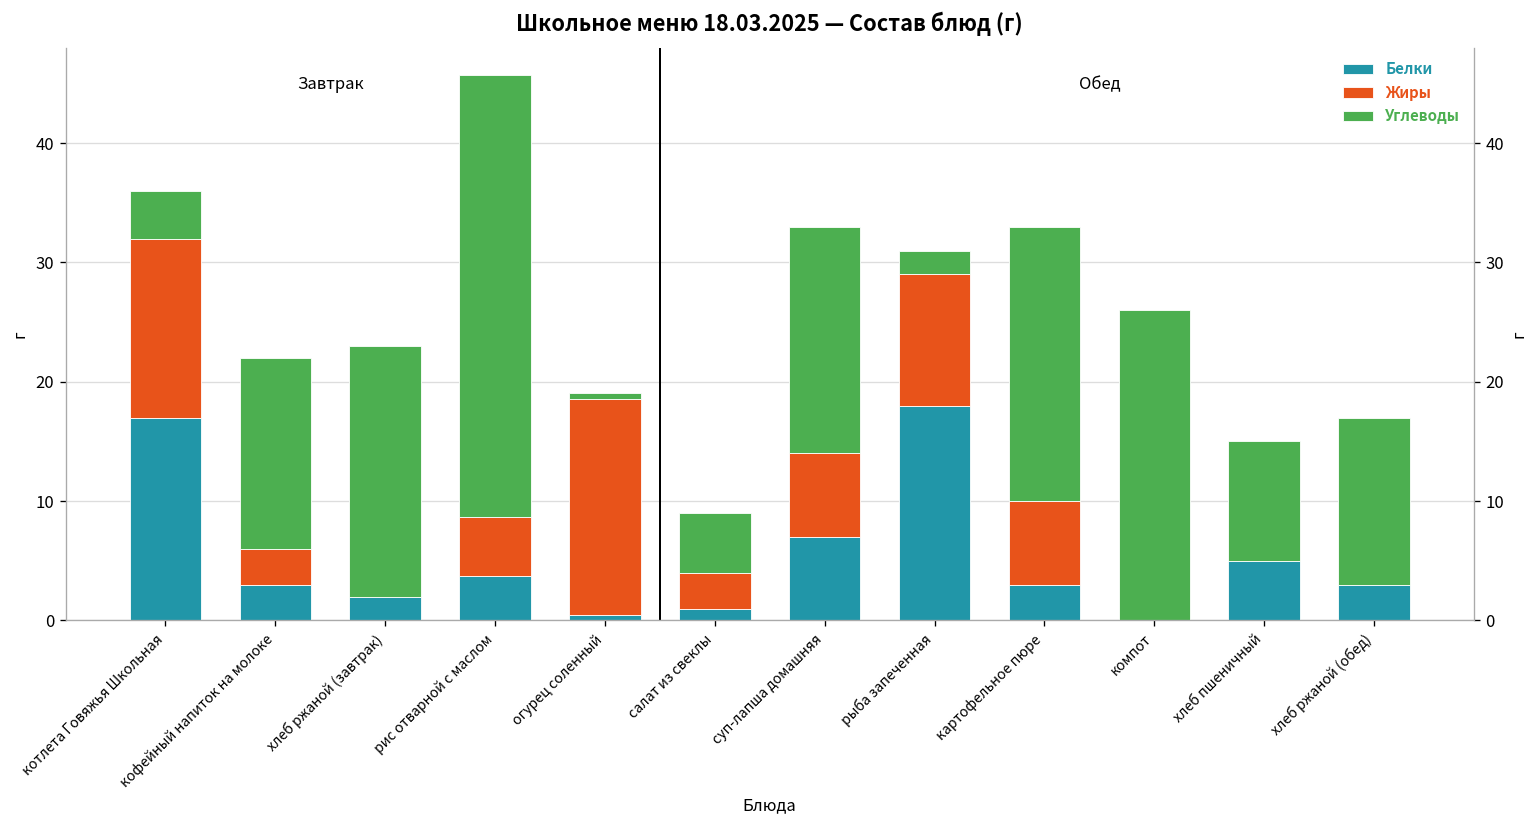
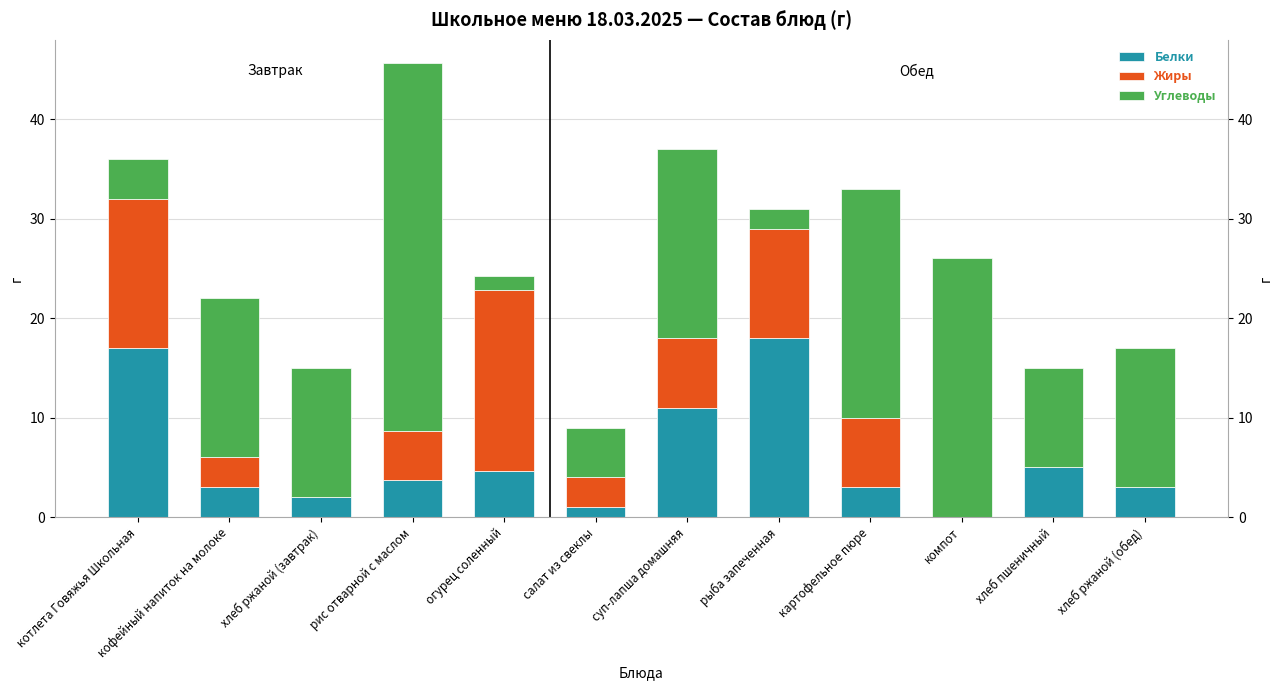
Углеводы, хлеб ржаной (завтрак): 21 -> 13
Белки, огурец соленный: 0 -> 5
Углеводы, огурец соленный: 0 -> 1
Белки, суп-лапша домашняя: 7 -> 11
